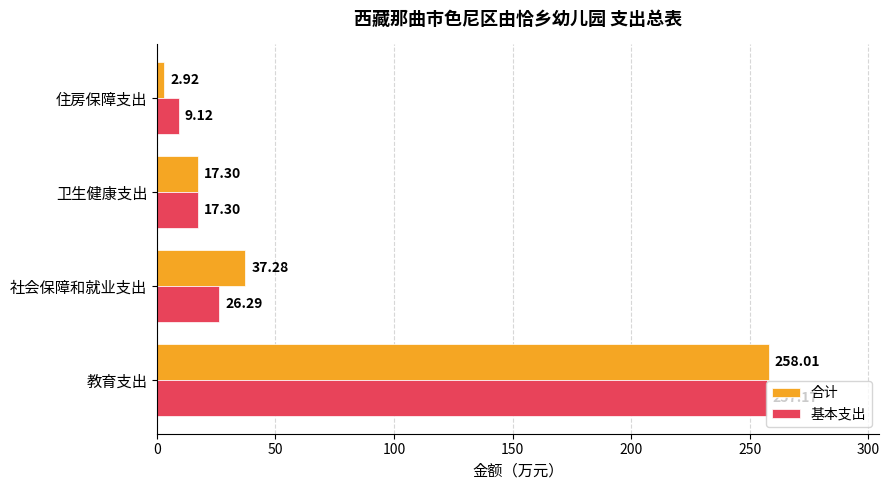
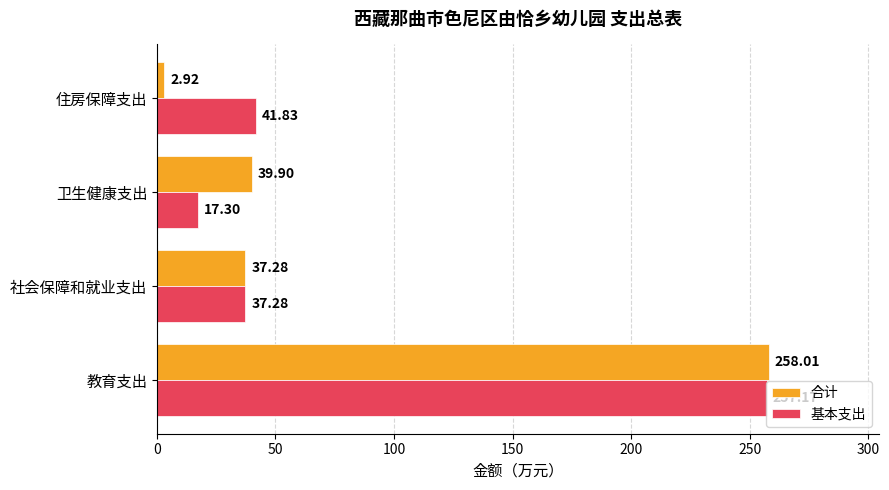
基本支出, 住房保障支出: 9.12 -> 41.83
合计, 卫生健康支出: 17.30 -> 39.90
基本支出, 社会保障和就业支出: 26.29 -> 37.28
